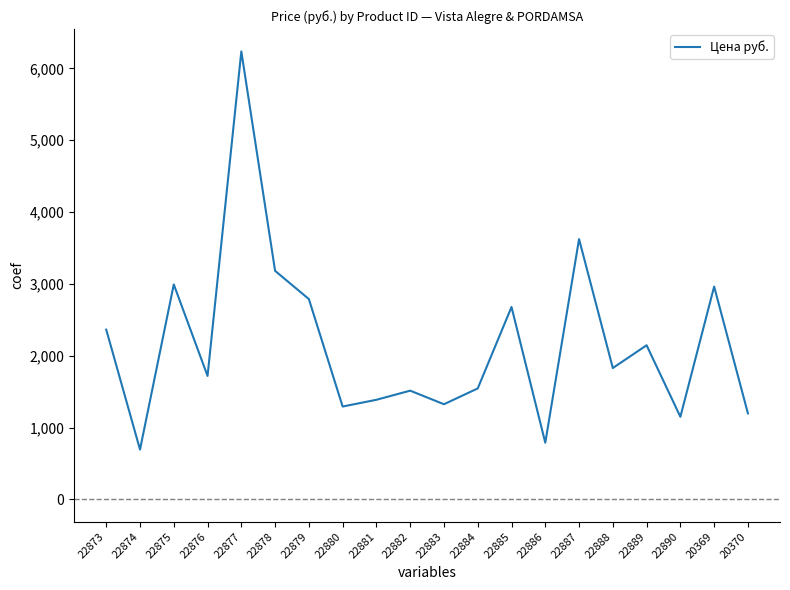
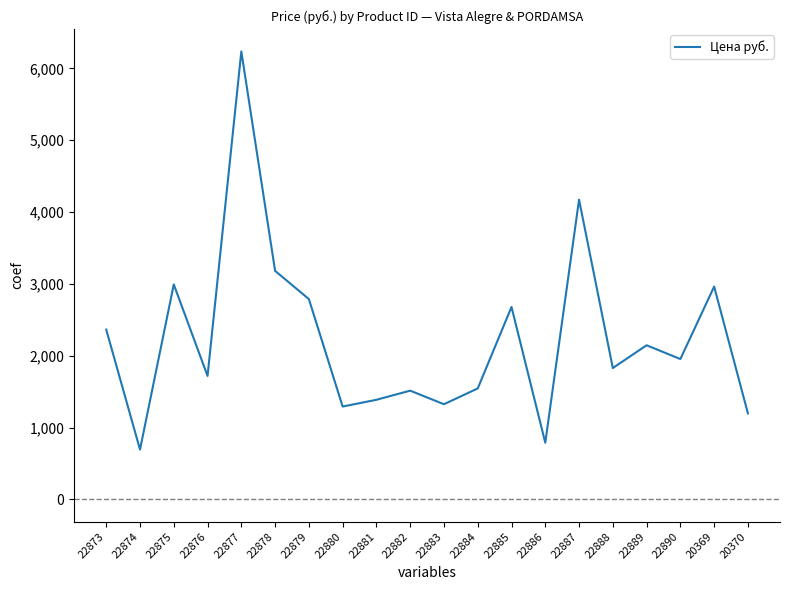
22887: 3,600 -> 4,200
22890: 1,100 -> 2,000
